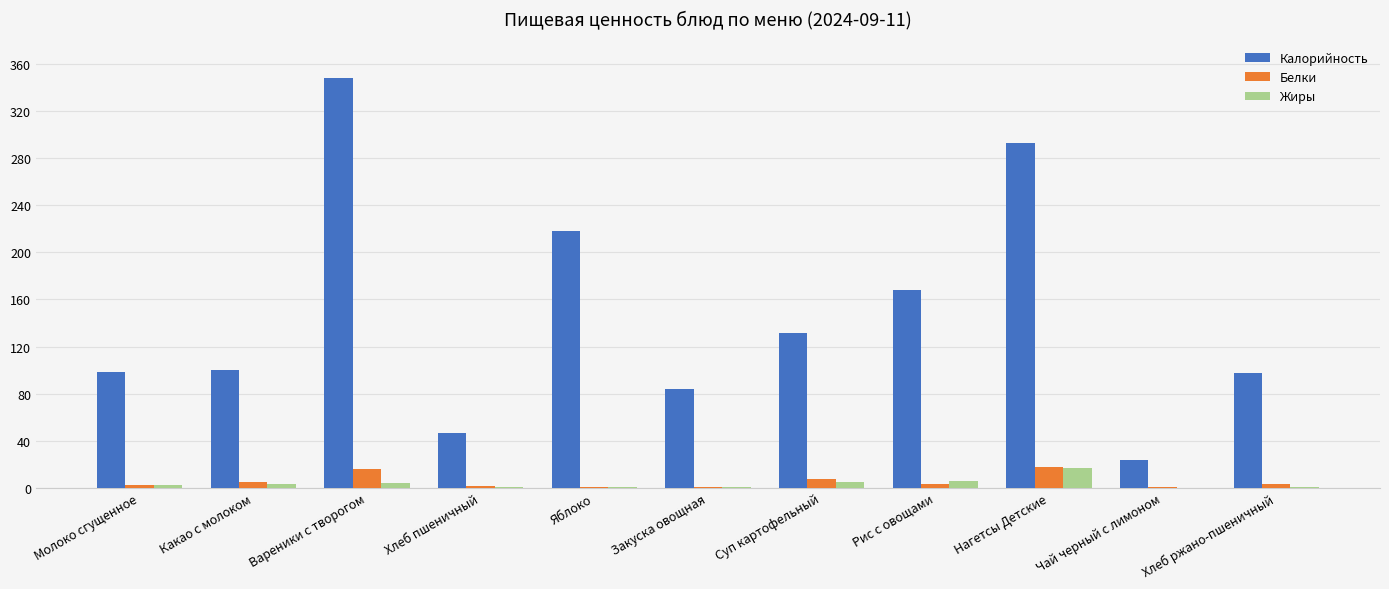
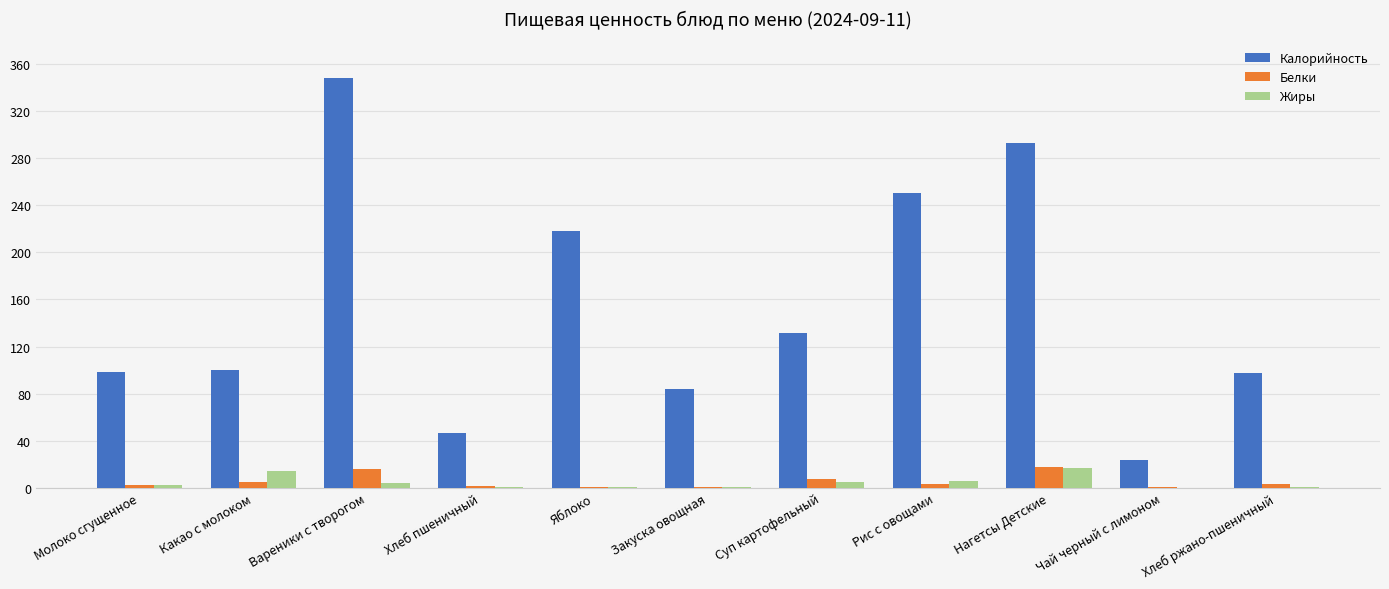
Жиры, Какао с молоком: 4 -> 14
Калорийность, Рис с овощами: 168 -> 250
